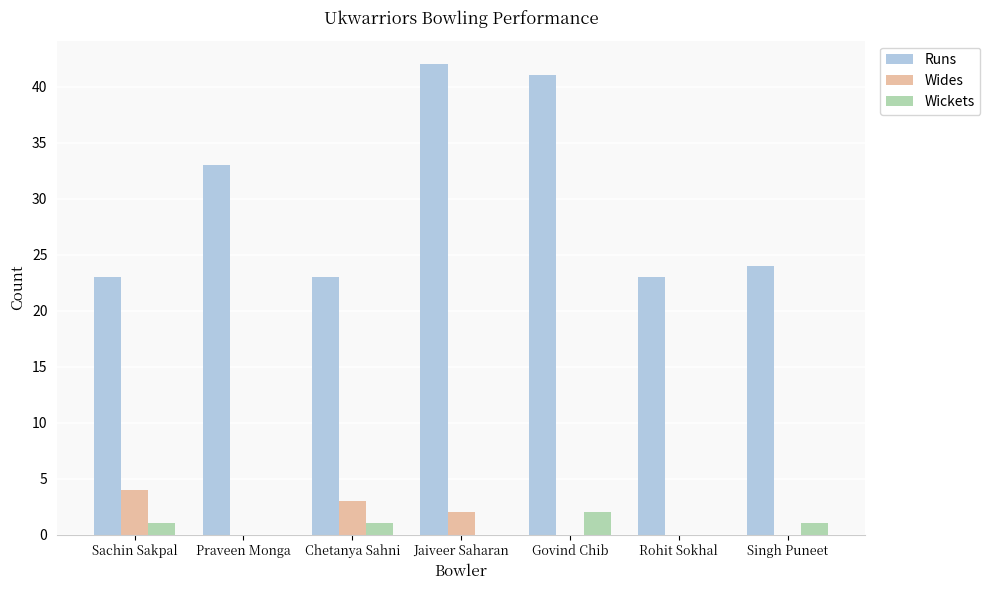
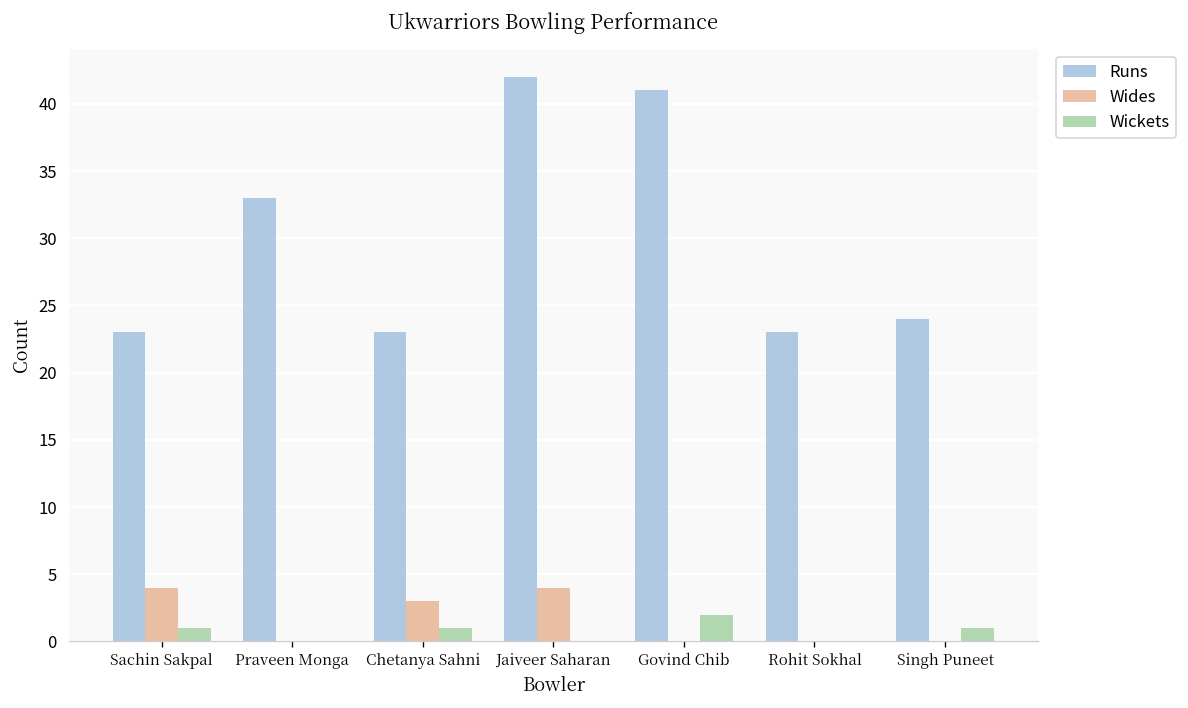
Wides, Jaiveer Saharan: 2 -> 4
